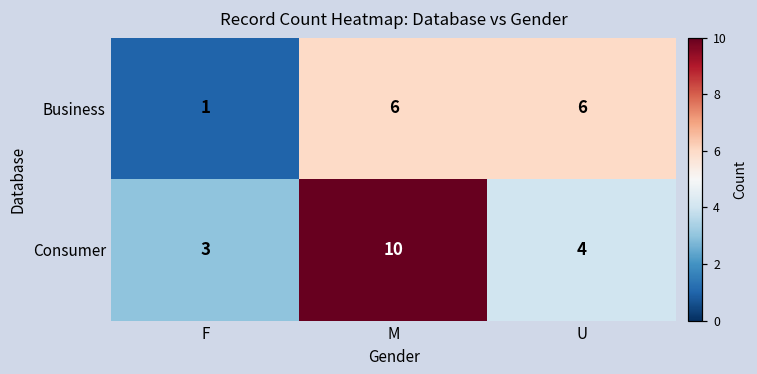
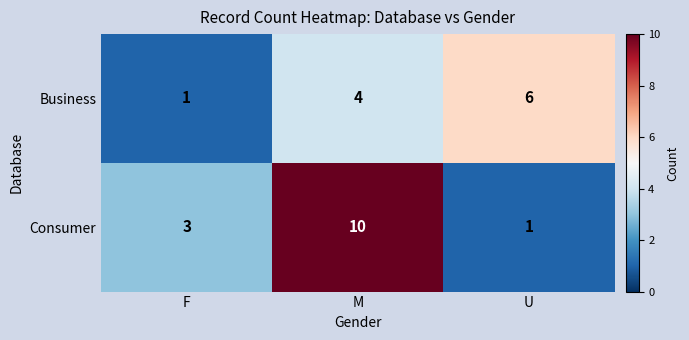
Business, M: 6 -> 4
Consumer, U: 4 -> 1
